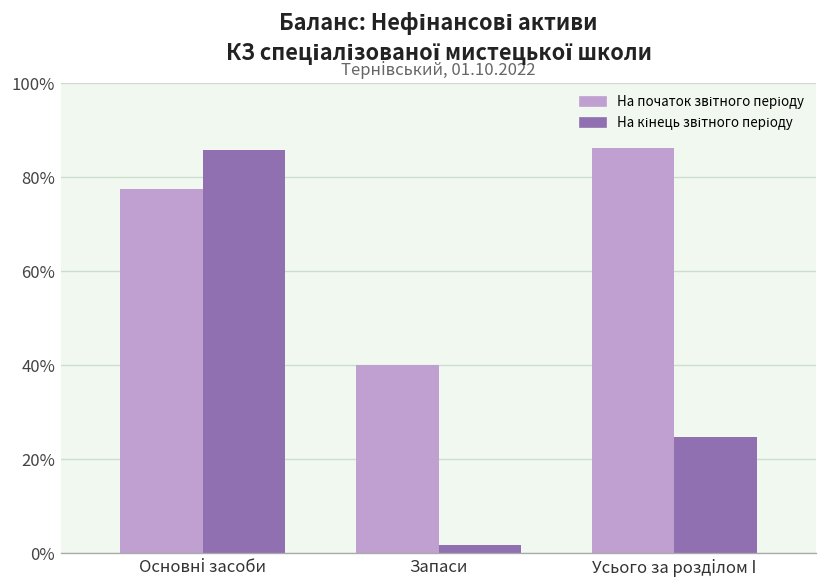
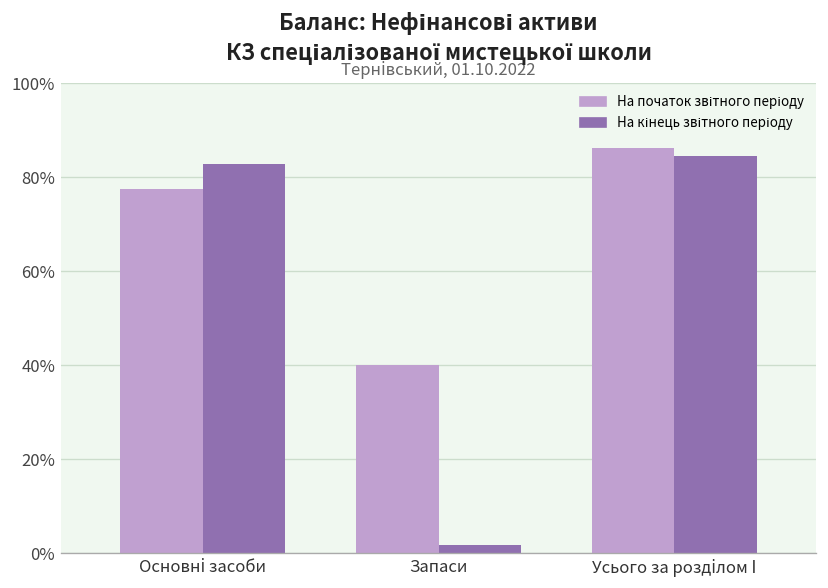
На кінець звітного періоду, Основні засоби: 86% -> 83%
На кінець звітного періоду, Усього за розділом І: 25% -> 85%
